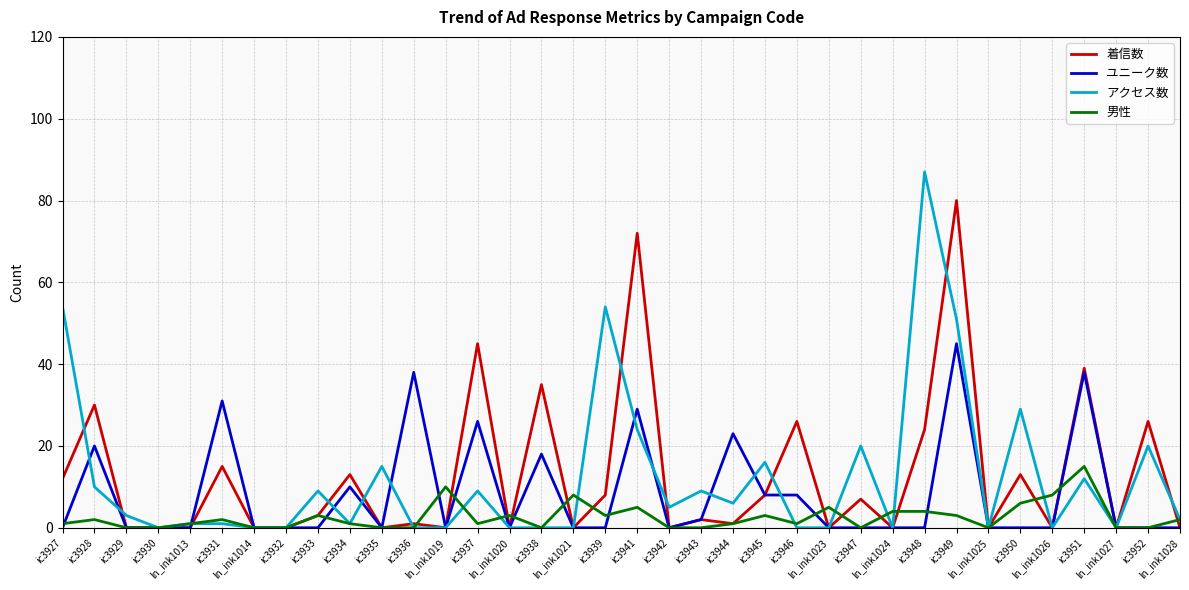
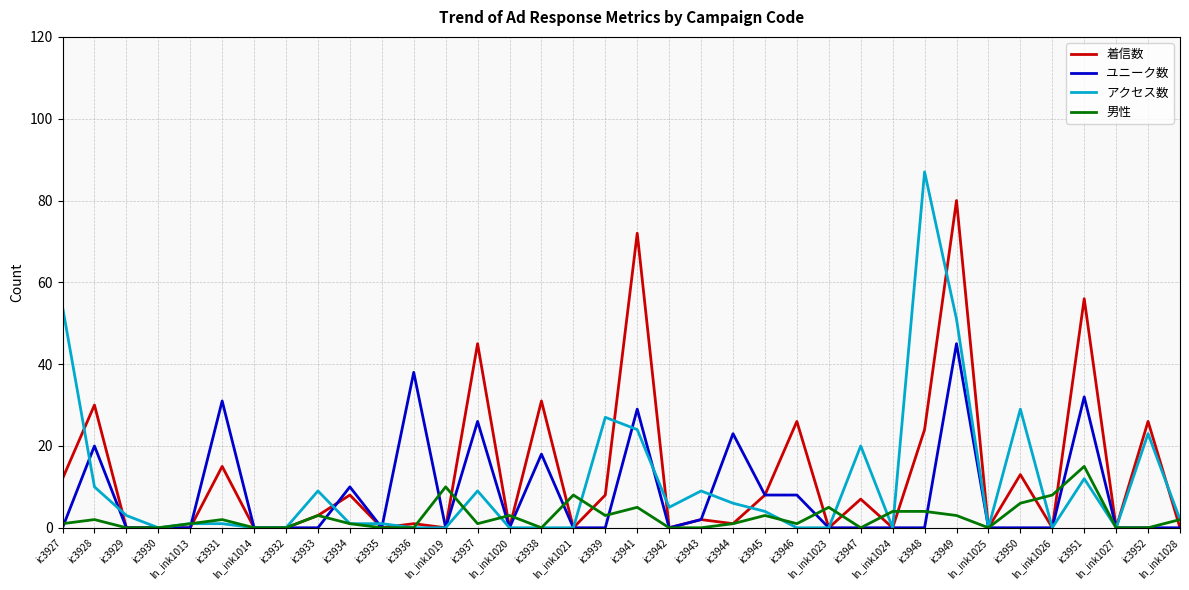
着信数, ic3934: 13 -> 8
アクセス数, ic3935: 15 -> 1
着信数, ic3938: 35 -> 31
アクセス数, ic3939: 54 -> 27
アクセス数, ic3945: 16 -> 4
着信数, ic3951: 39 -> 56
ユニーク数, ic3951: 38 -> 32
アクセス数, ic3952: 20 -> 23
